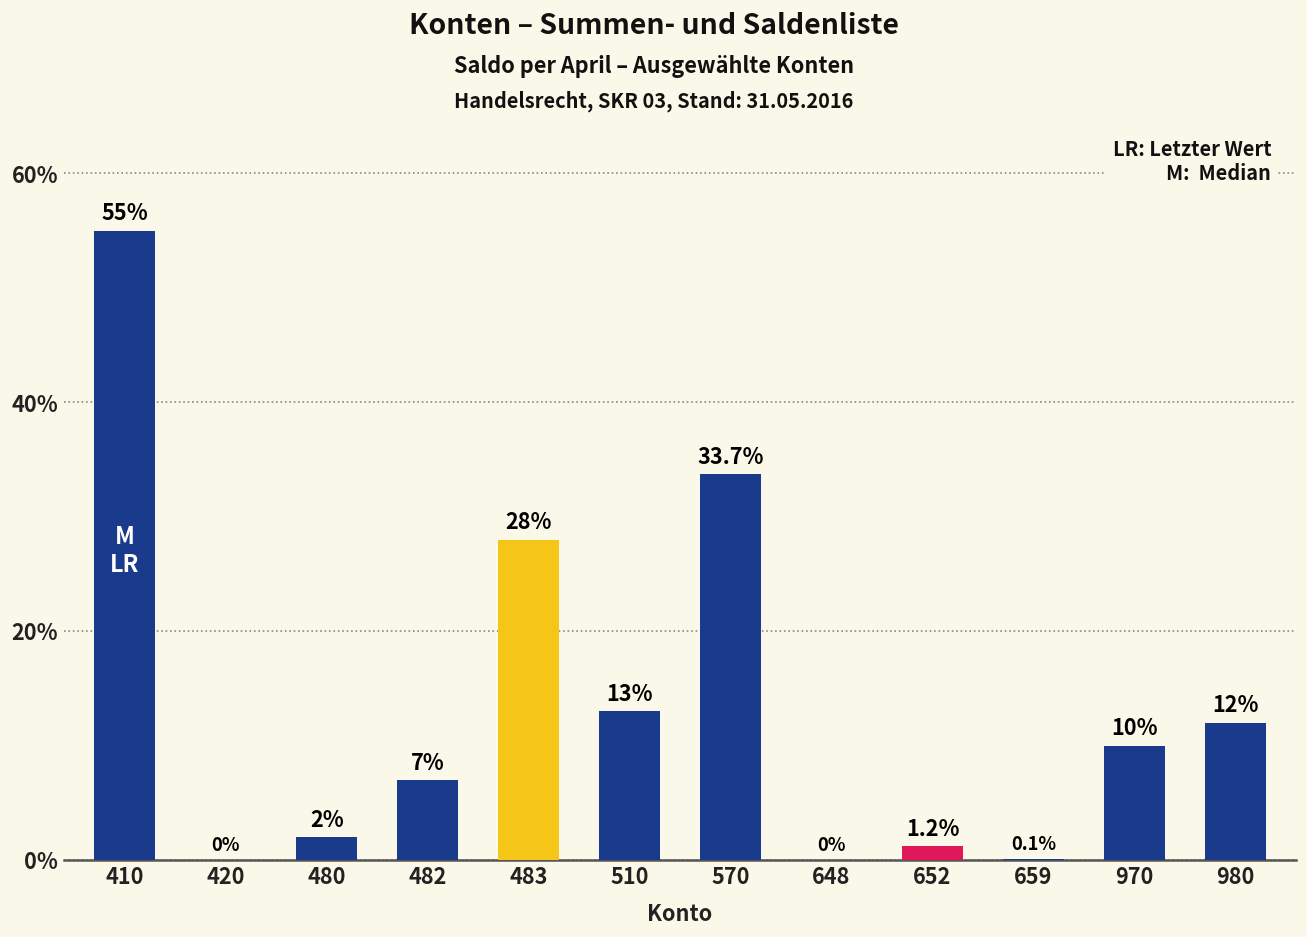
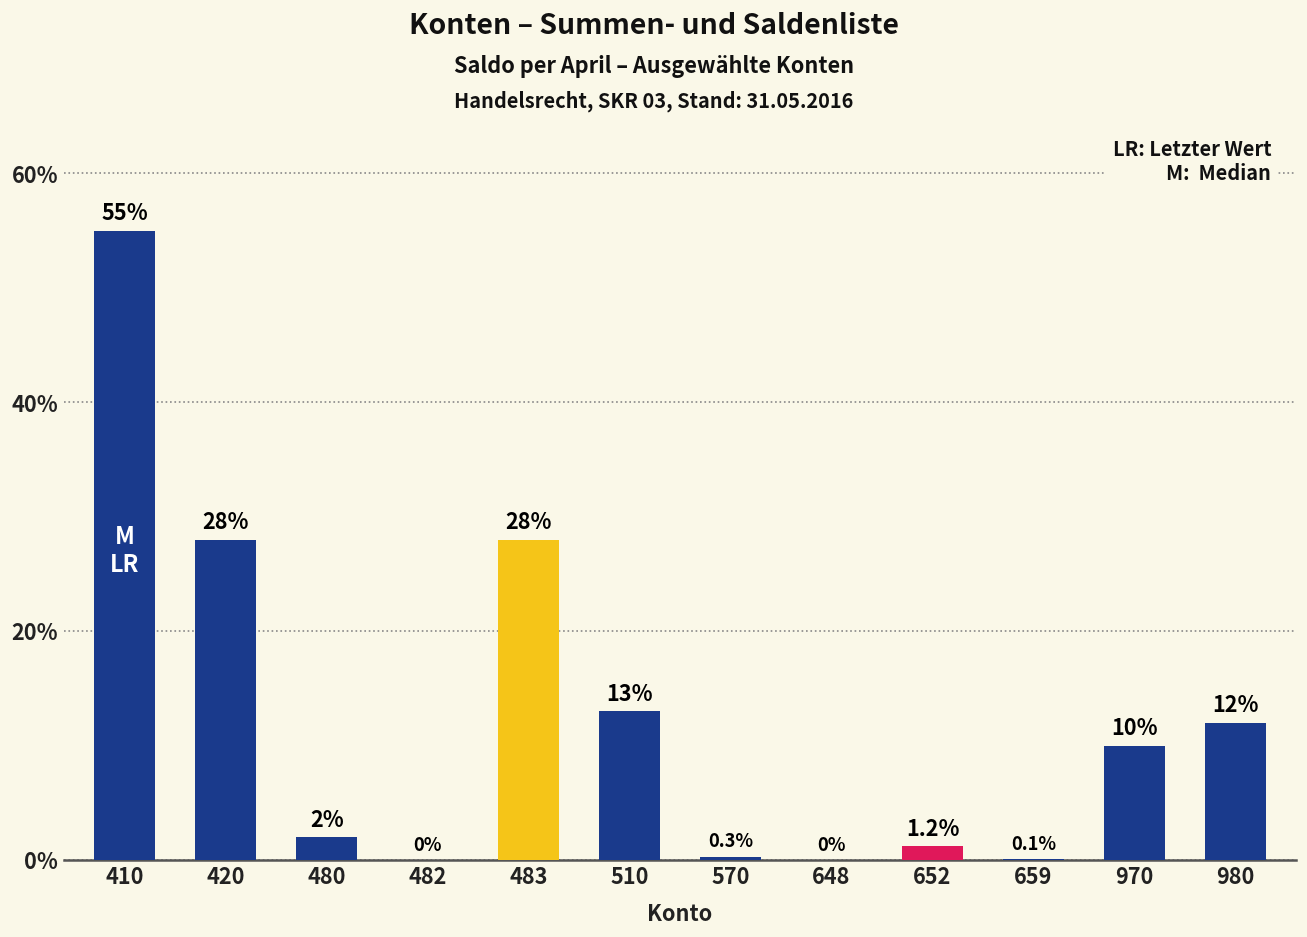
420: 0% -> 28%
482: 7% -> 0%
570: 33.7% -> 0.3%
